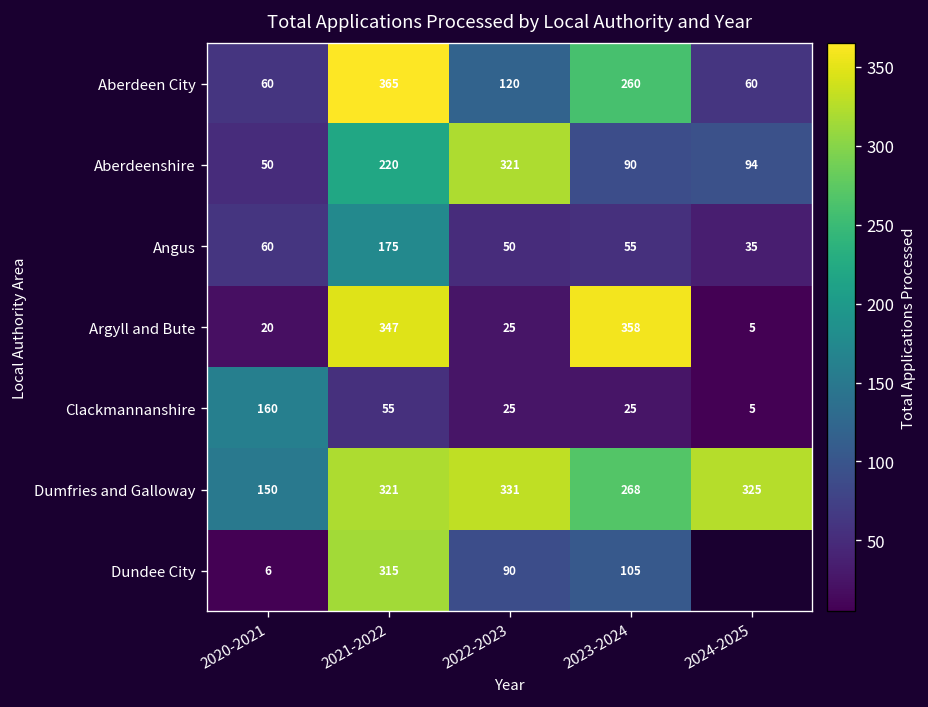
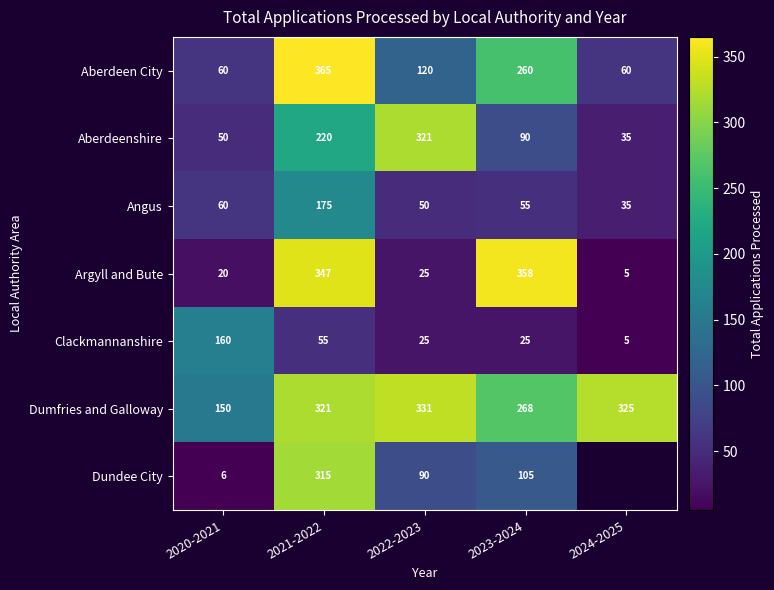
Aberdeenshire, 2024-2025: 94 -> 35
